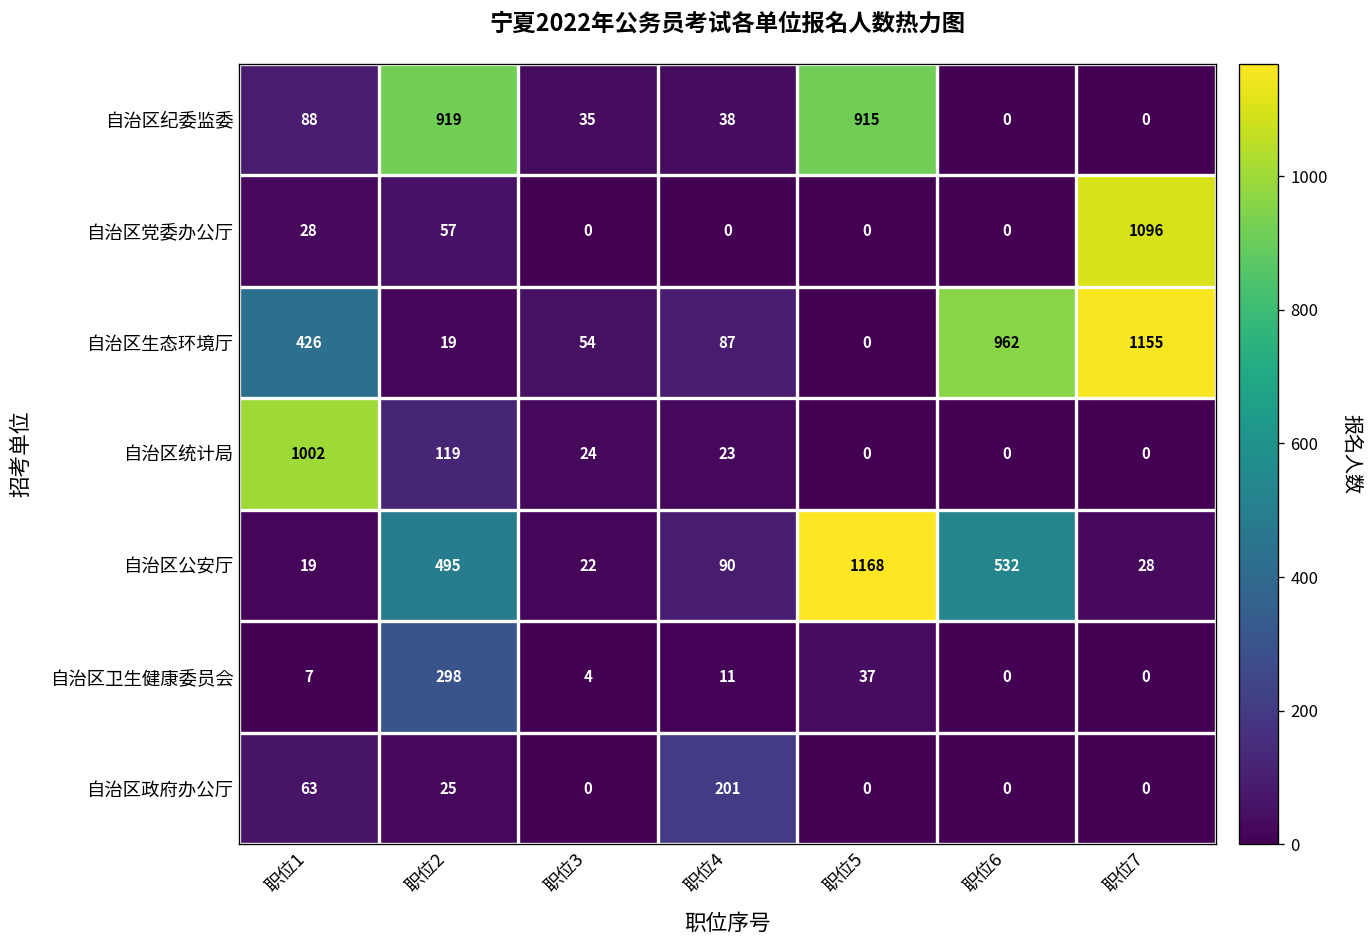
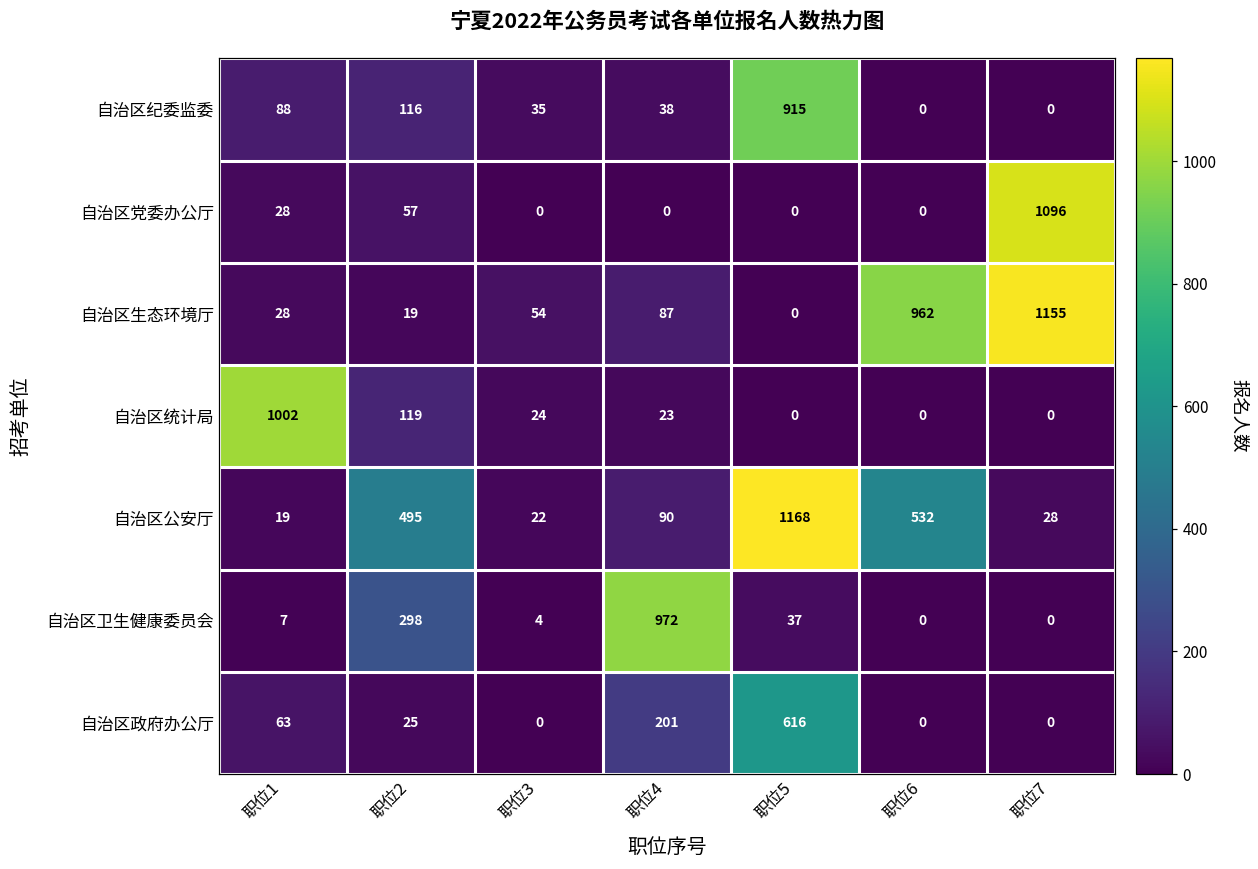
自治区纪委监委, 职位2: 919 -> 116
自治区生态环境厅, 职位1: 426 -> 28
自治区卫生健康委员会, 职位4: 11 -> 972
自治区政府办公厅, 职位5: 0 -> 616
